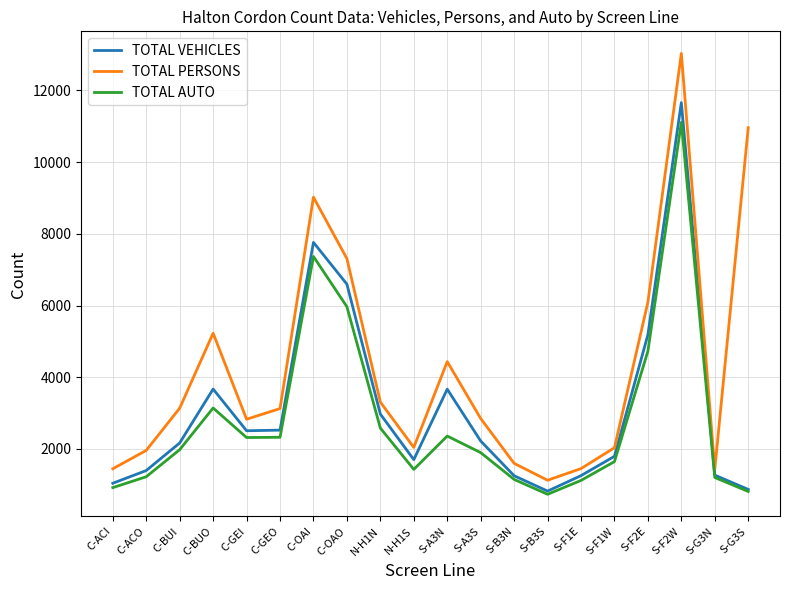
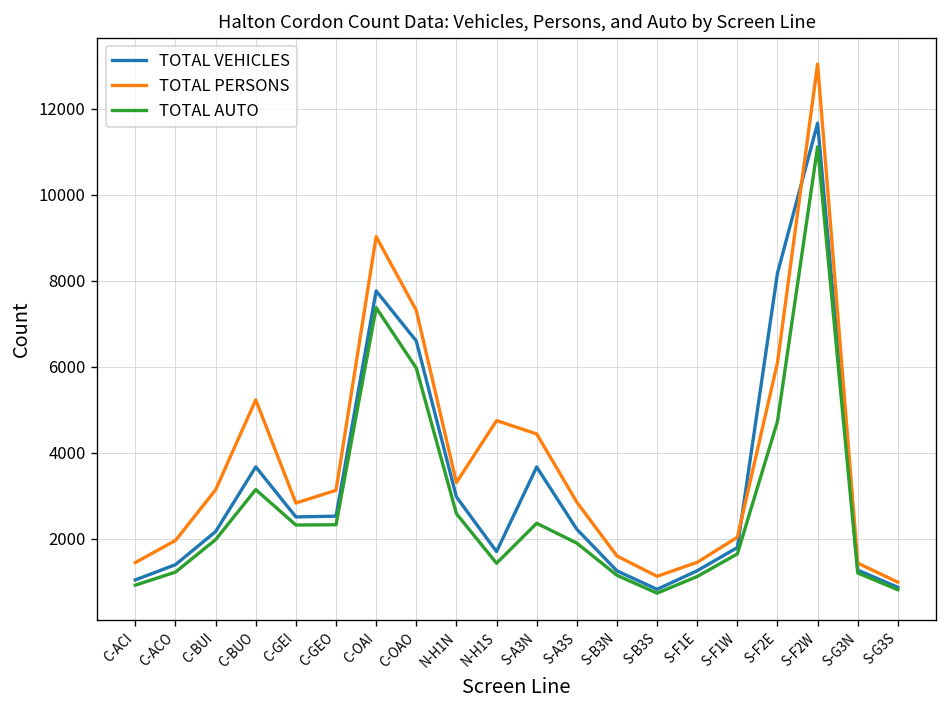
TOTAL PERSONS, N-H1S: 2000 -> 4700
TOTAL VEHICLES, S-F2E: 5200 -> 8200
TOTAL PERSONS, S-G3S: 11000 -> 1000
